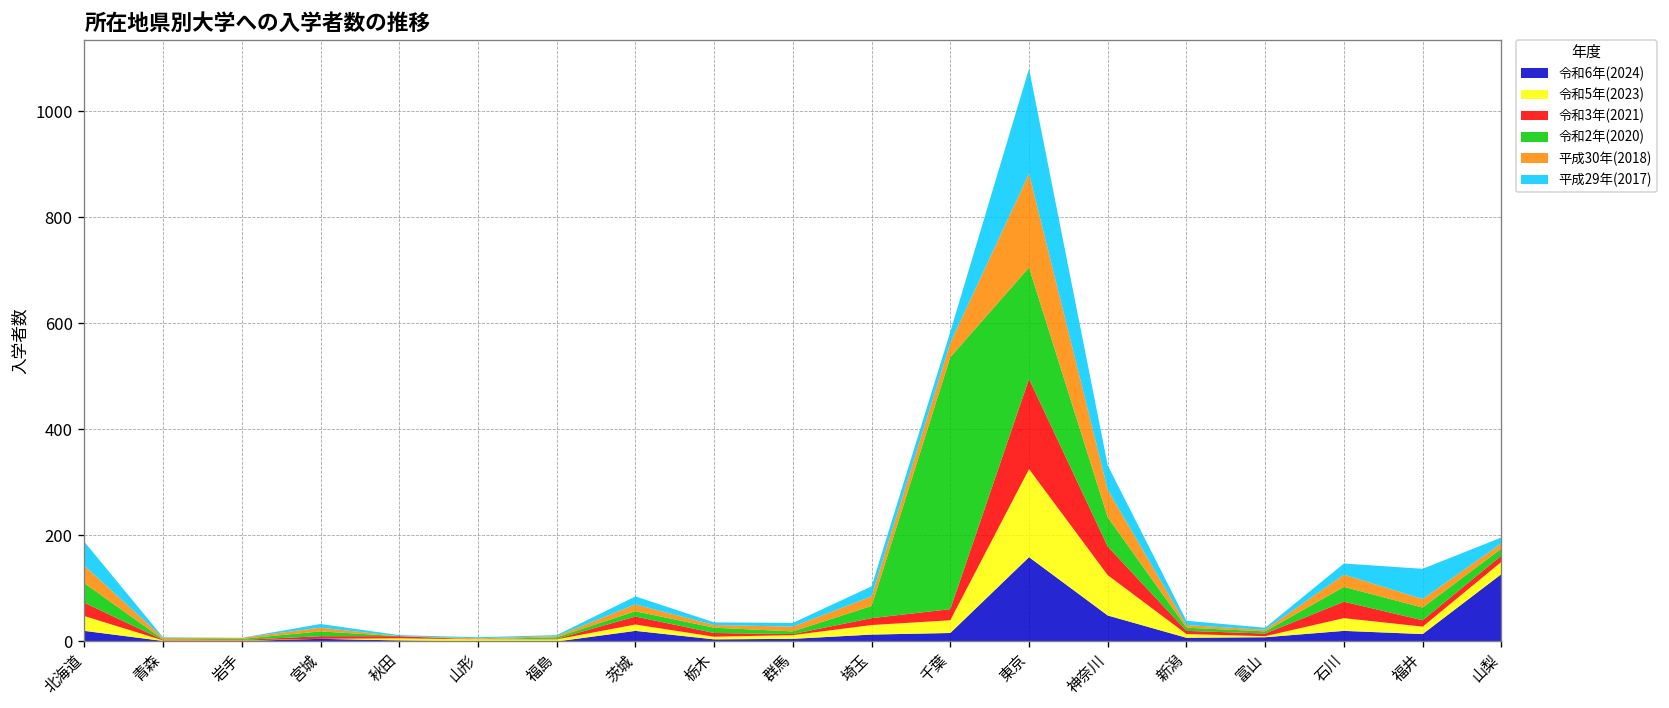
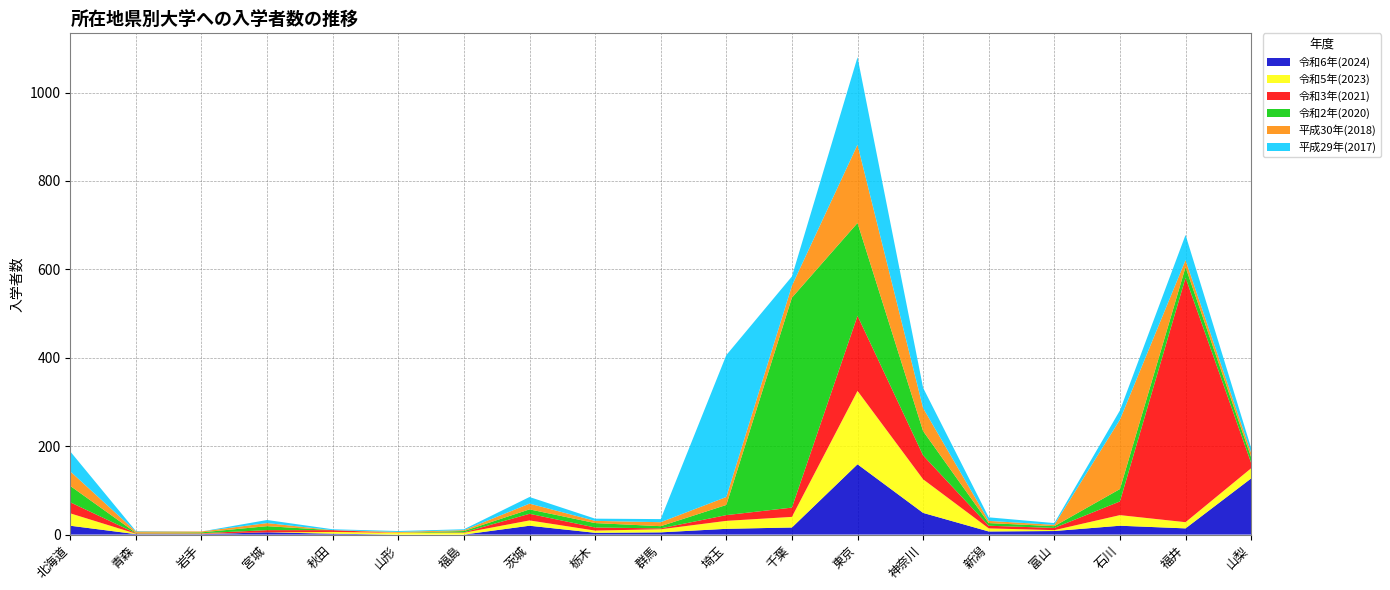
平成29年(2017), 埼玉: 20 -> 320
平成30年(2018), 石川: 20 -> 160
令和3年(2021), 福井: 10 -> 550
